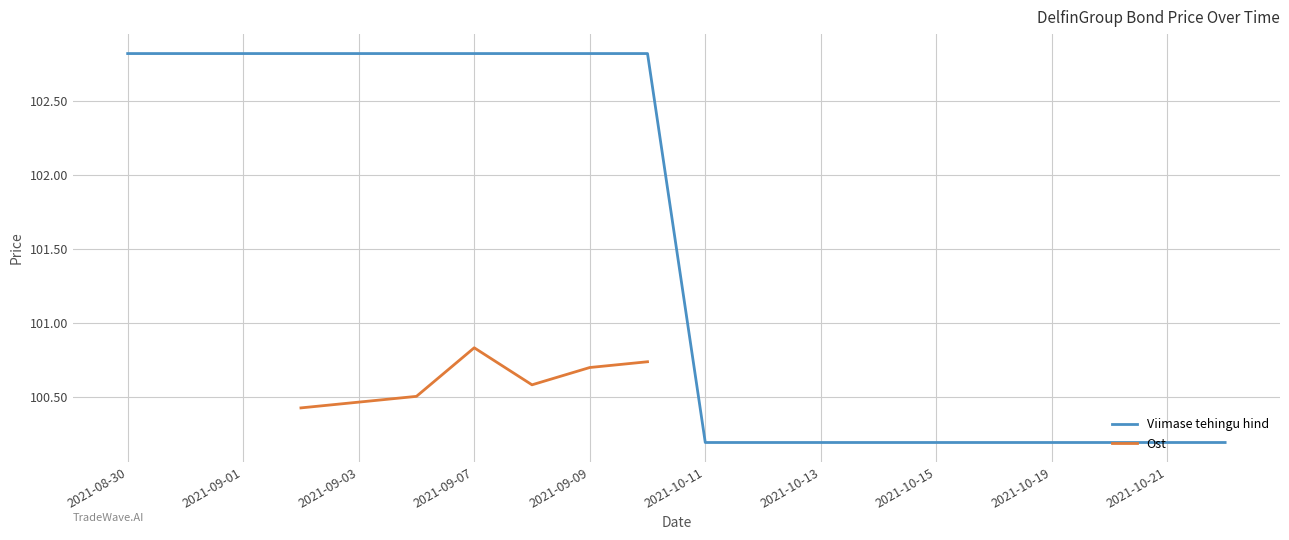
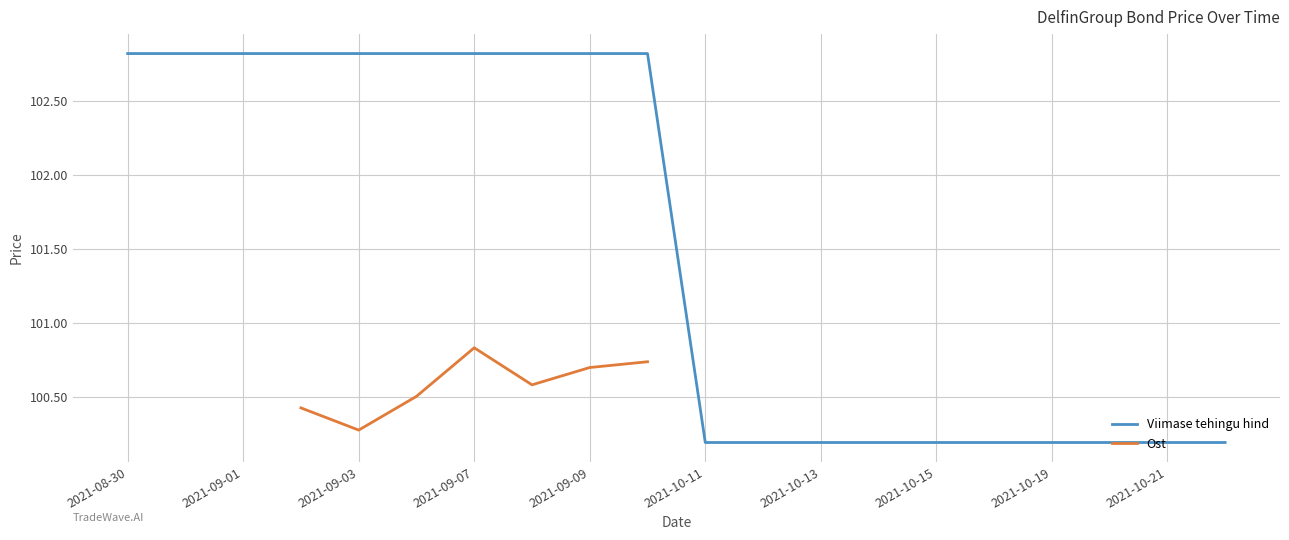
Ost, 2021-09-03: 100.47 -> 100.28
